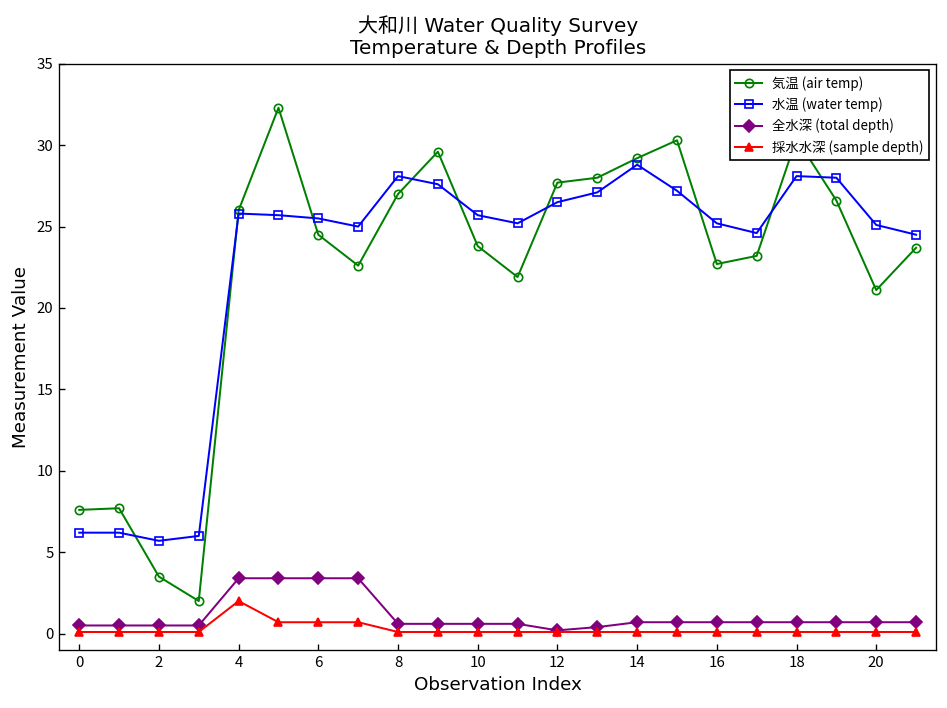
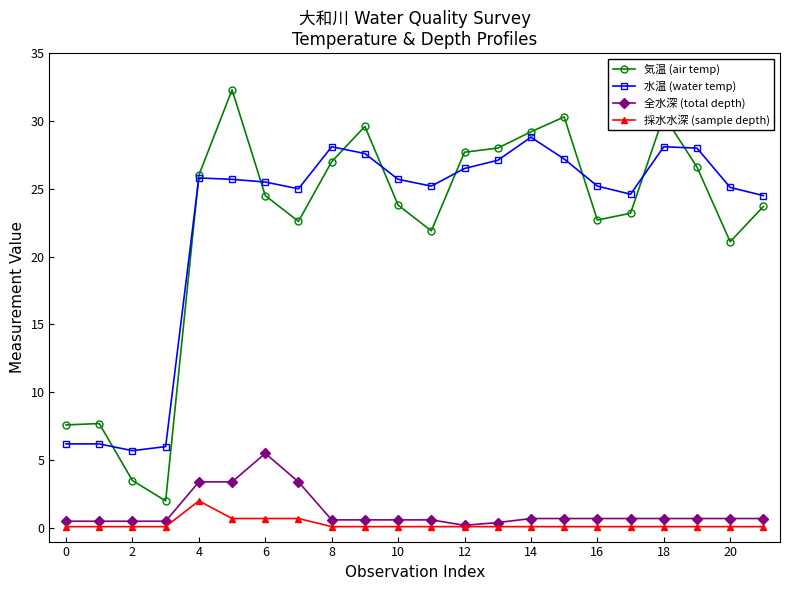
全水深 (total depth), 6: 3.4 -> 5.5
